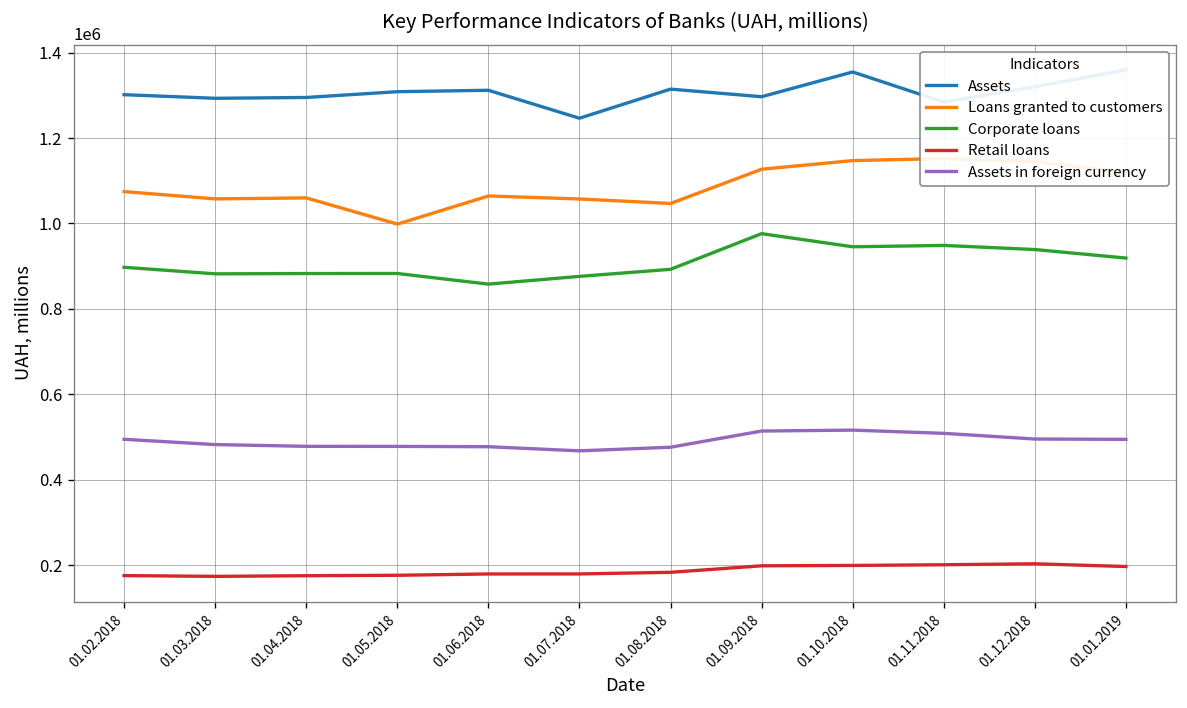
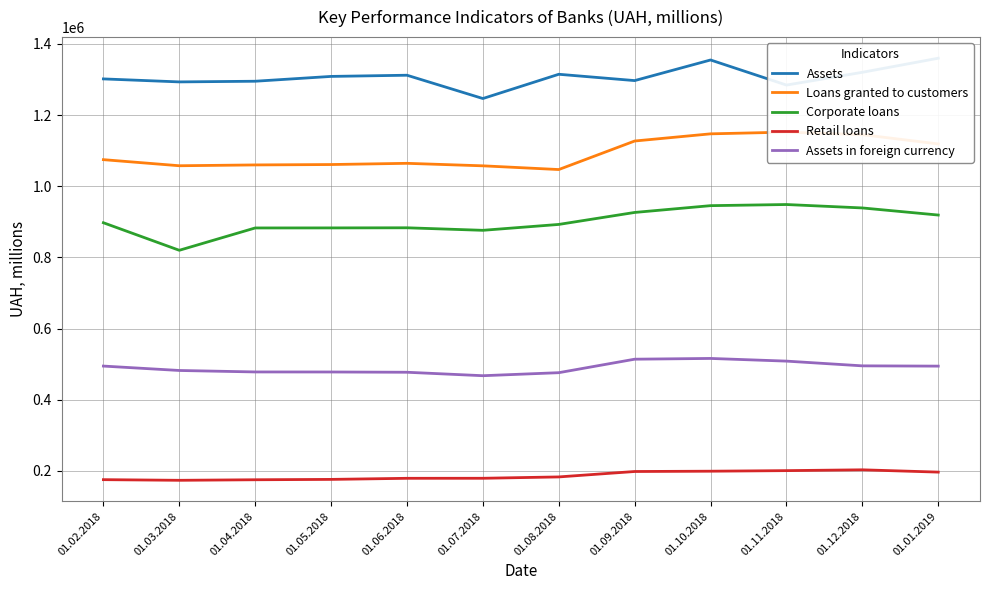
Corporate loans, 01.03.2018: 880000 -> 820000
Loans granted to customers, 01.05.2018: 1000000 -> 1060000
Corporate loans, 01.06.2018: 860000 -> 880000
Corporate loans, 01.09.2018: 980000 -> 930000
